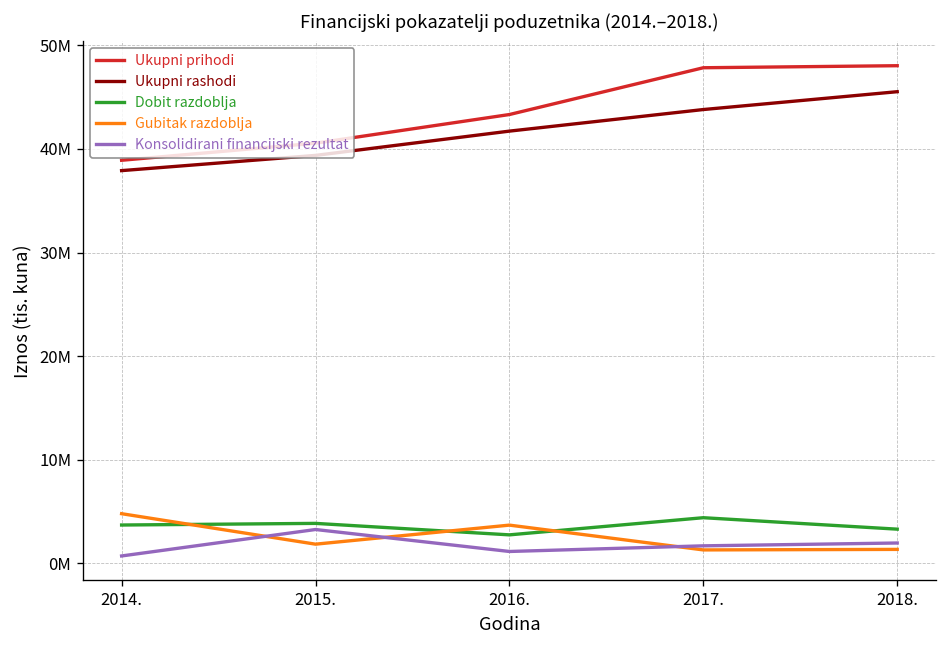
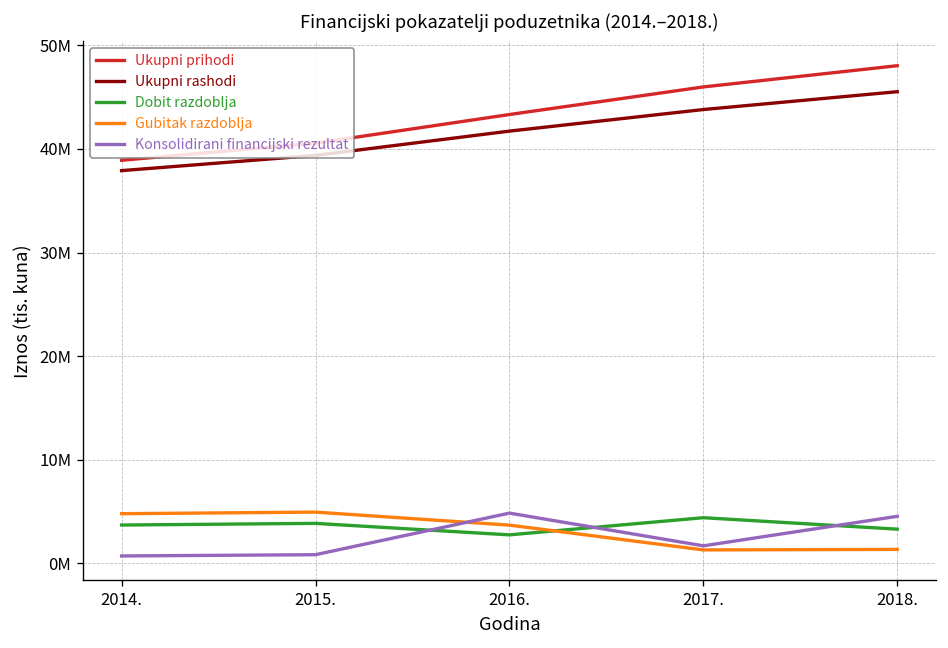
Gubitak razdoblja, 2015.: 2000000 -> 5000000
Konsolidirani financijski rezultat, 2015.: 3000000 -> 1000000
Konsolidirani financijski rezultat, 2016.: 1000000 -> 5000000
Ukupni prihodi, 2017.: 48000000 -> 46000000
Konsolidirani financijski rezultat, 2018.: 2000000 -> 5000000
